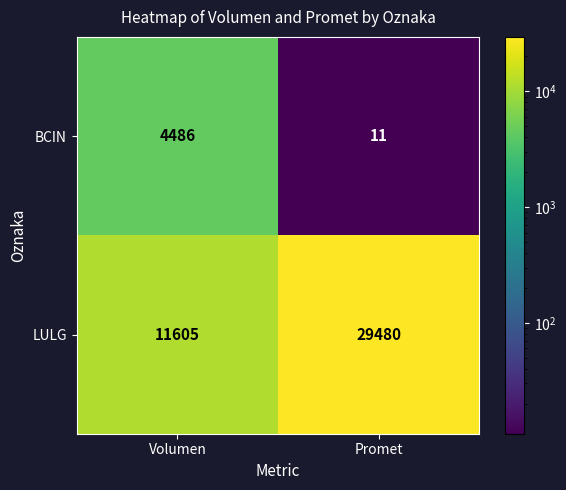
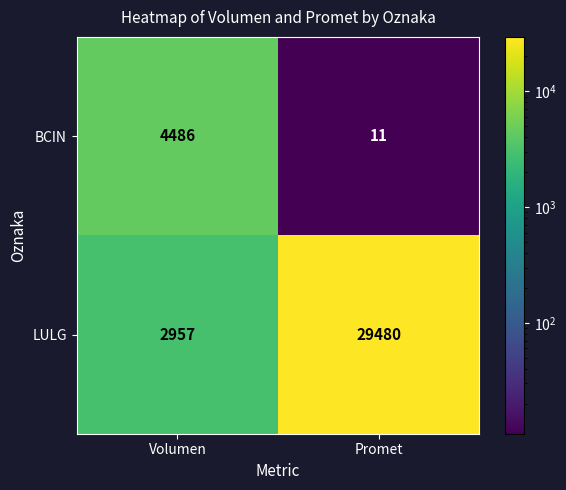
LULG, Volumen: 11605 -> 2957
